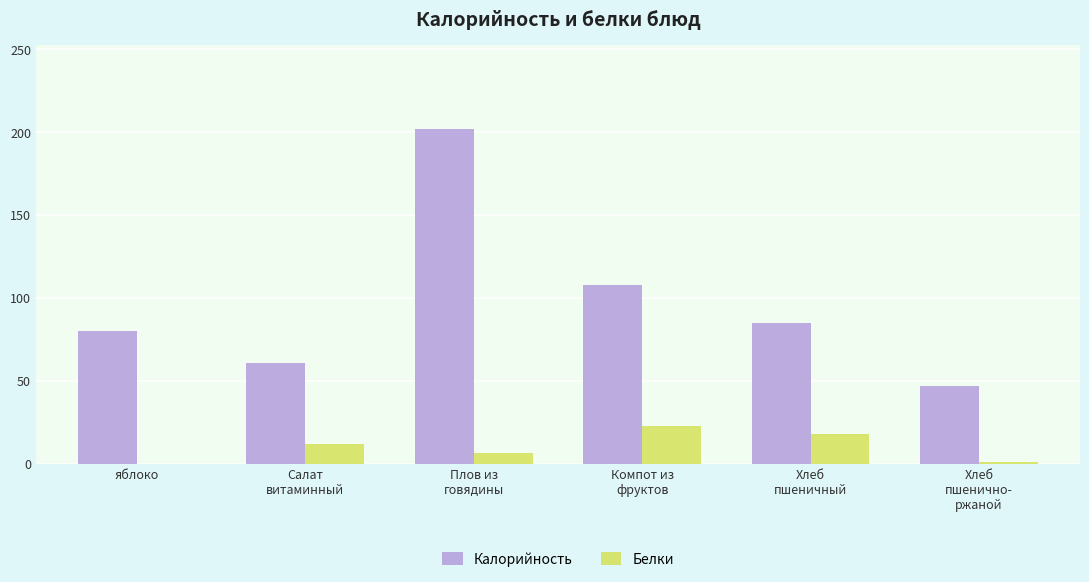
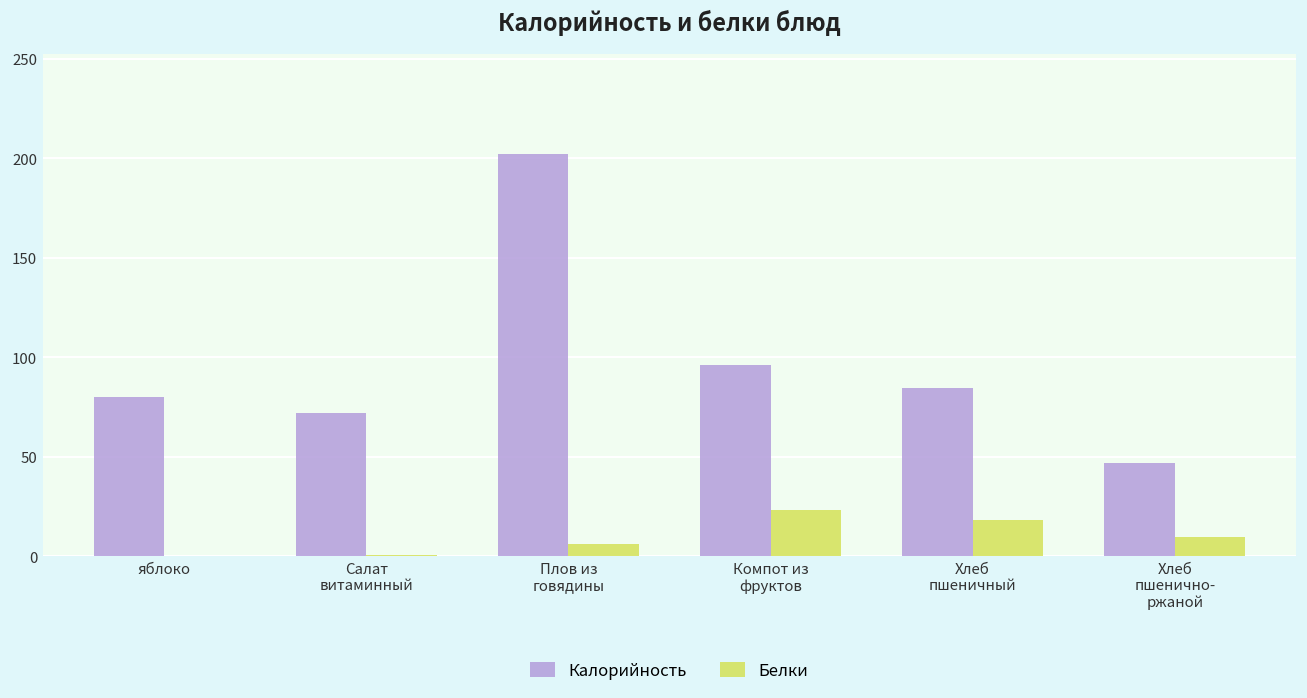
Калорийность, Салат витаминный: 61 -> 72
Белки, Салат витаминный: 12 -> 1
Калорийность, Компот из фруктов: 108 -> 96
Белки, Хлеб пшенично- ржаной: 2 -> 10
